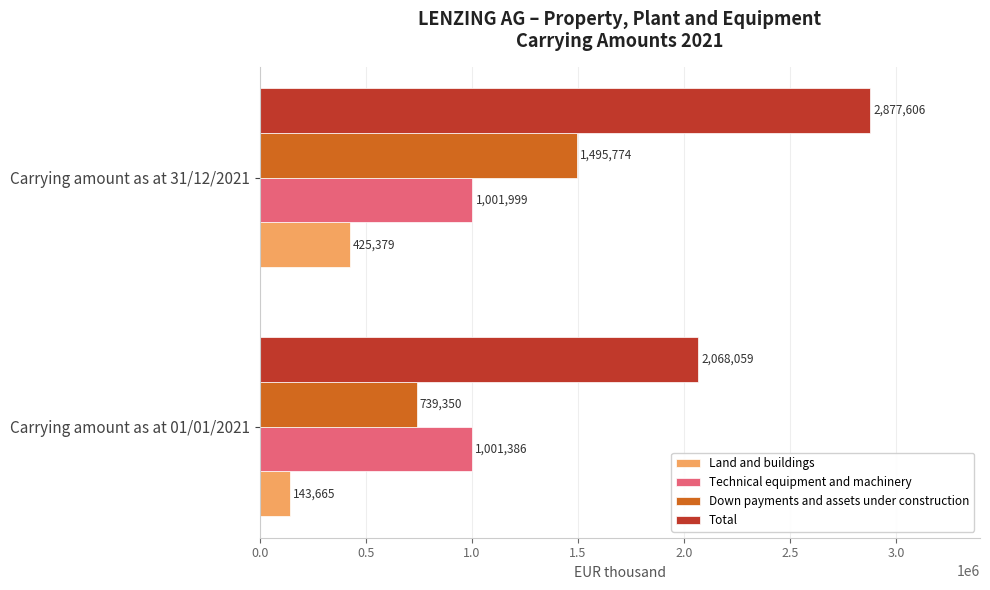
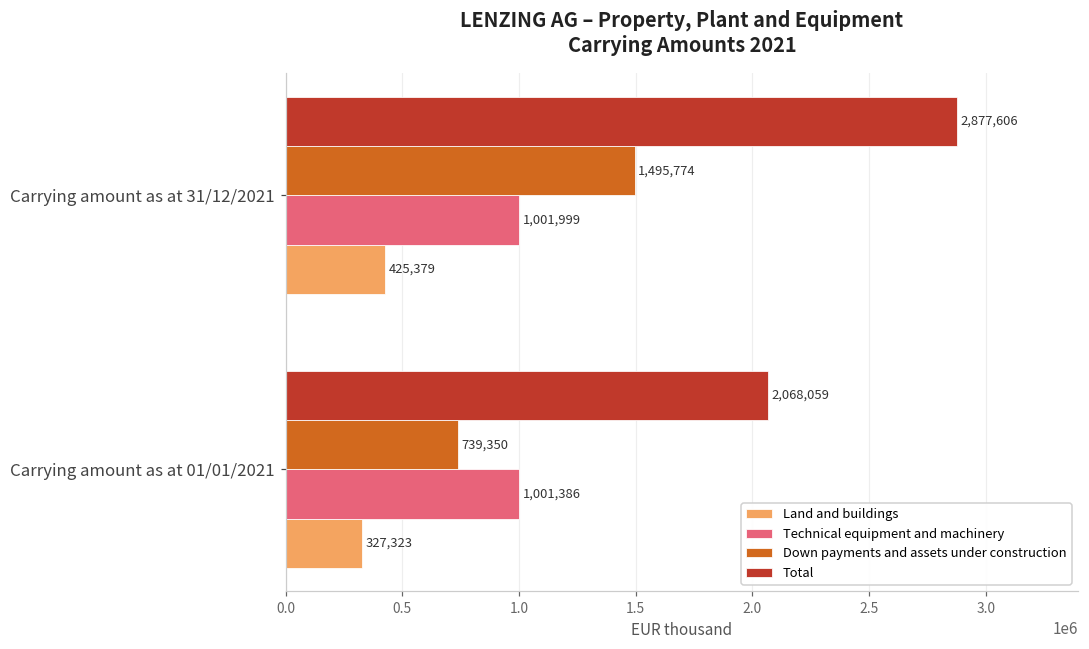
Land and buildings, Carrying amount as at 01/01/2021: 143,665 -> 327,323
